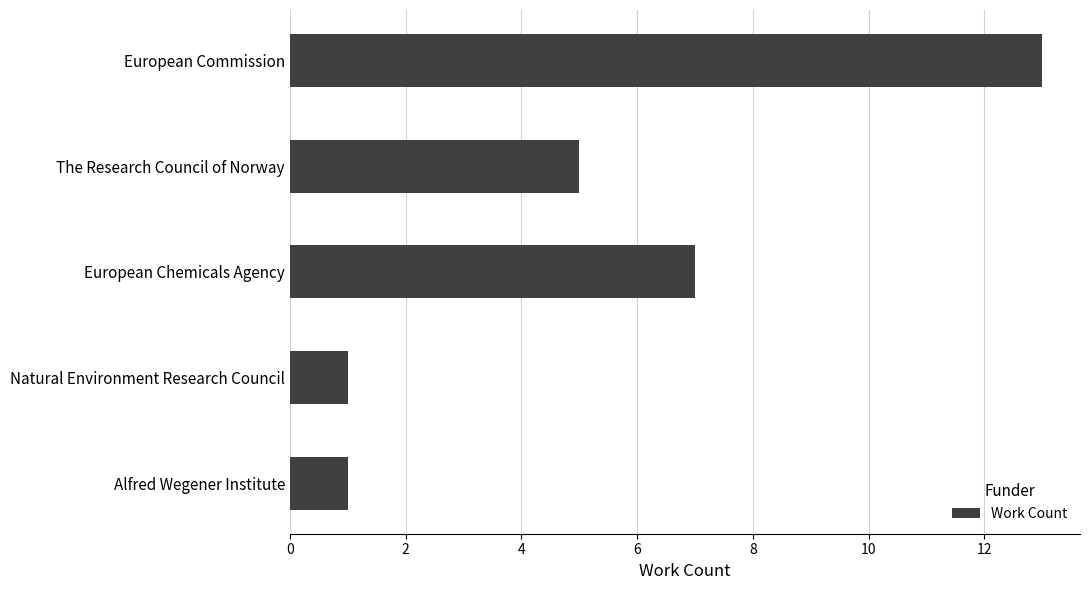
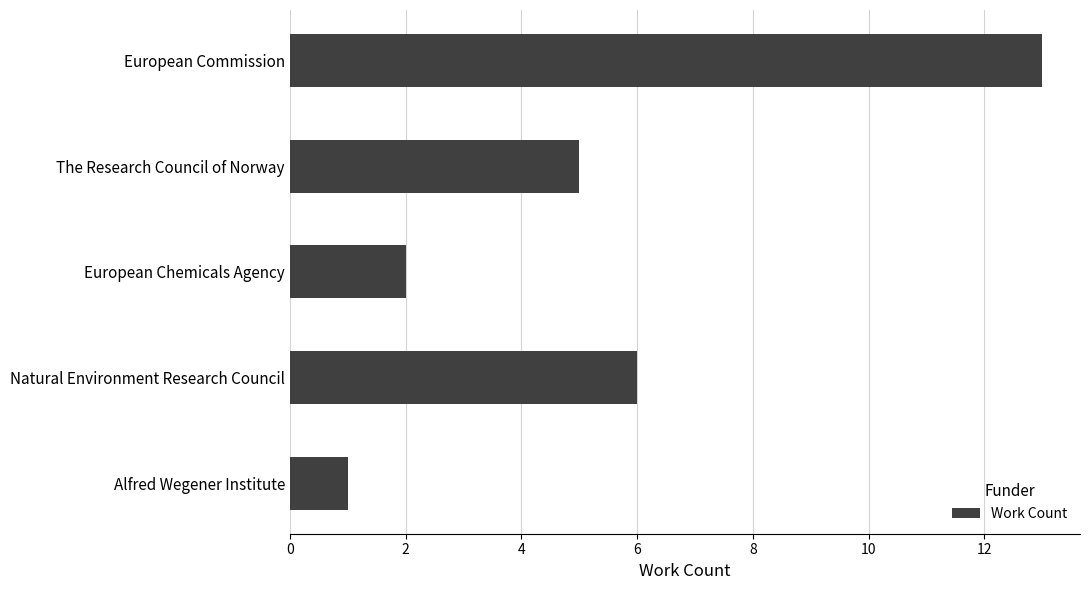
European Chemicals Agency: 7 -> 2
Natural Environment Research Council: 1 -> 6
